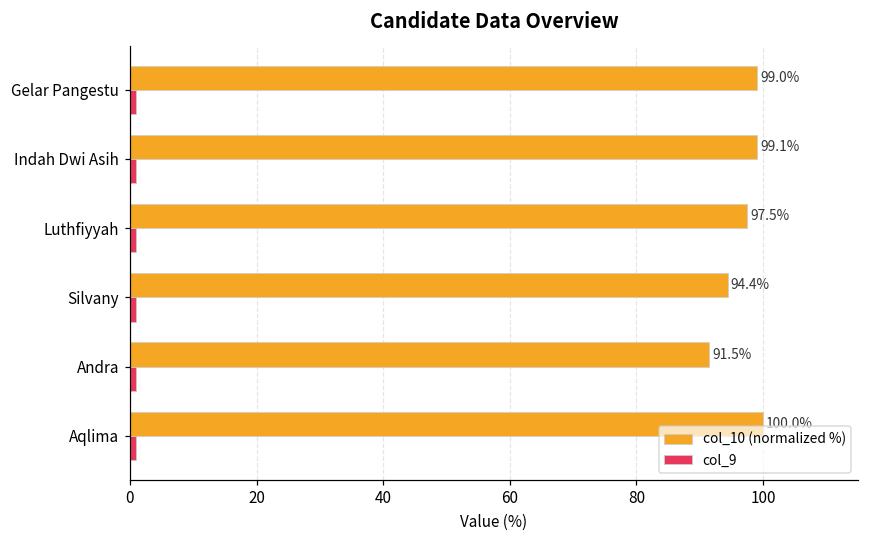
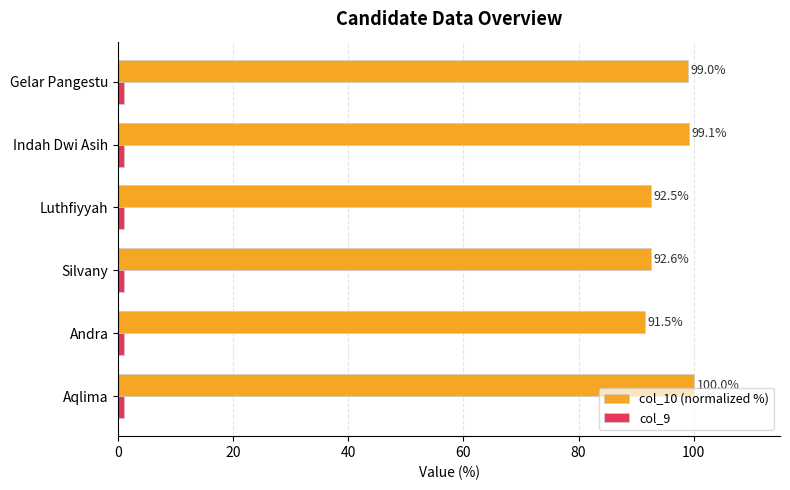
col_10 (normalized %), Luthfiyyah: 97.5% -> 92.5%
col_10 (normalized %), Silvany: 94.4% -> 92.6%
